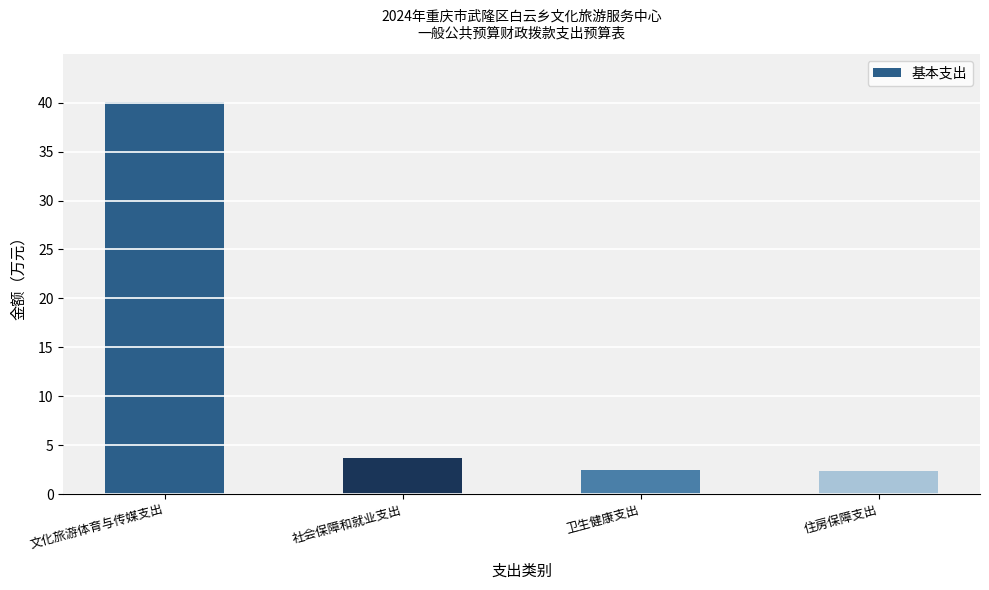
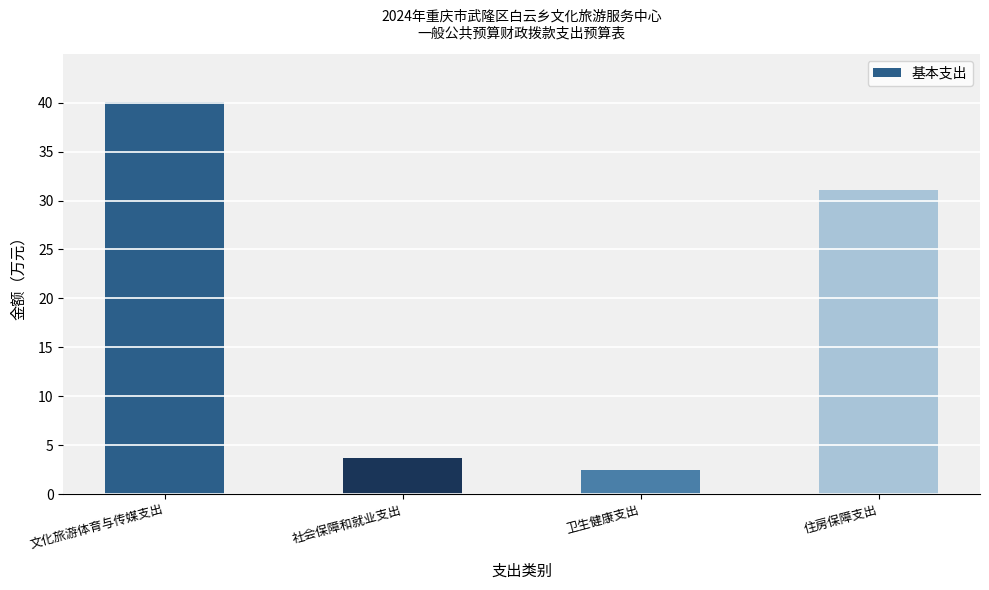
住房保障支出: 2 -> 31
